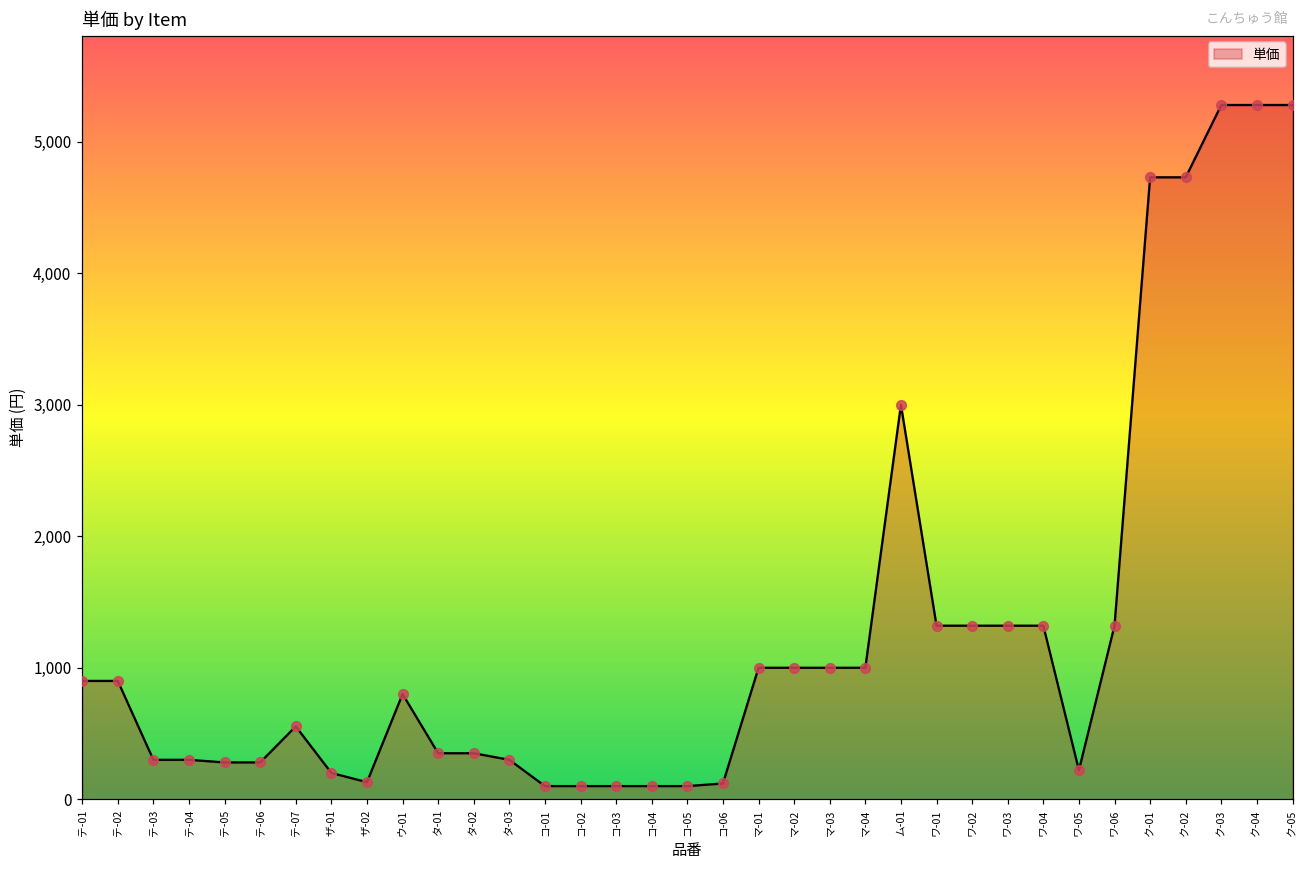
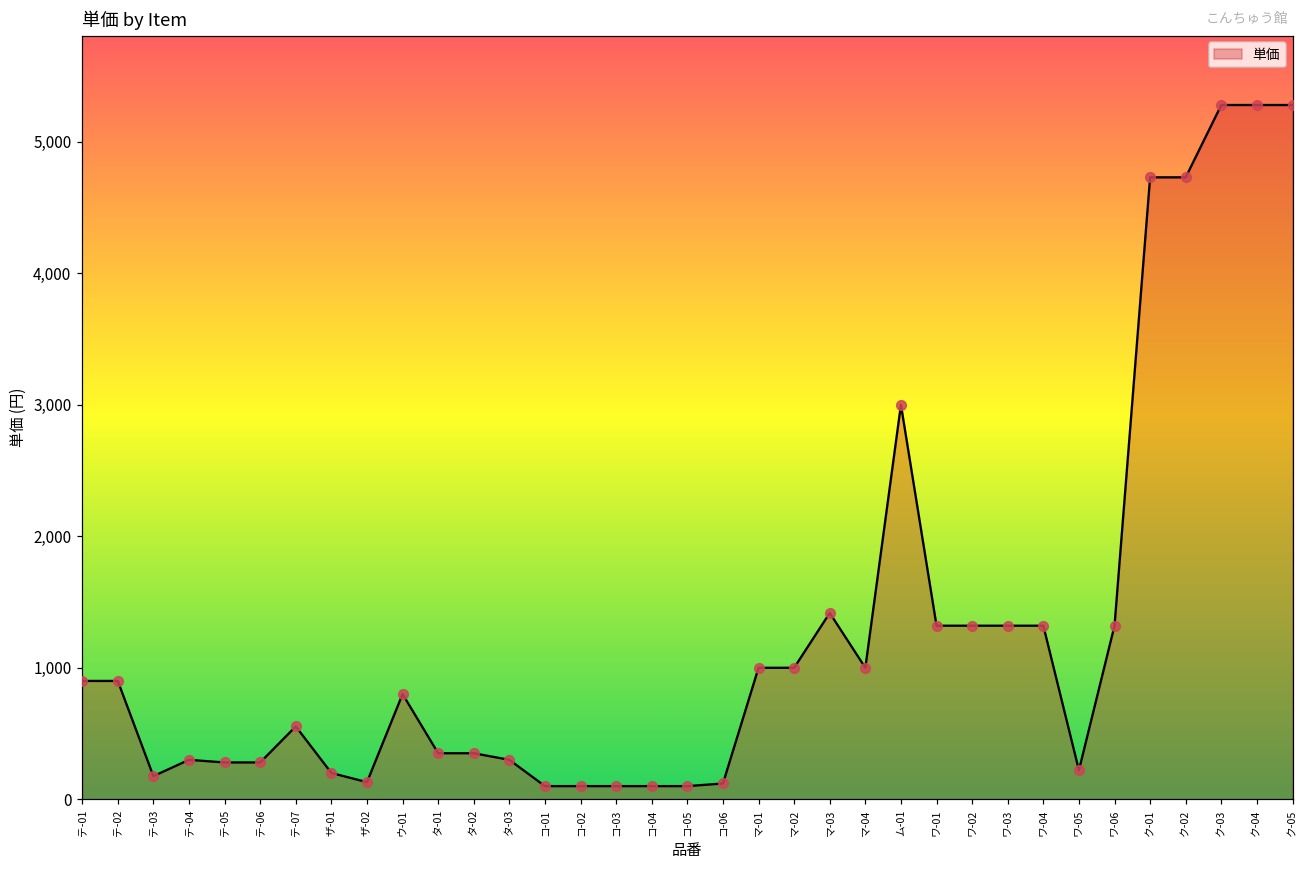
テ-03: 300 -> 180
マ-03: 1,000 -> 1,420
